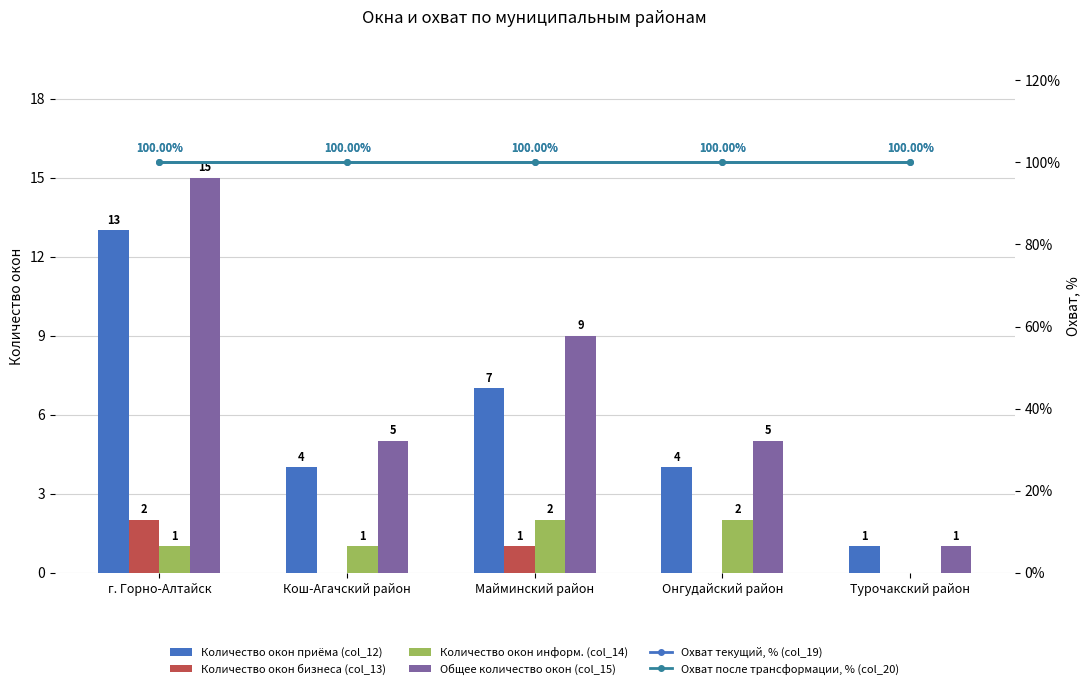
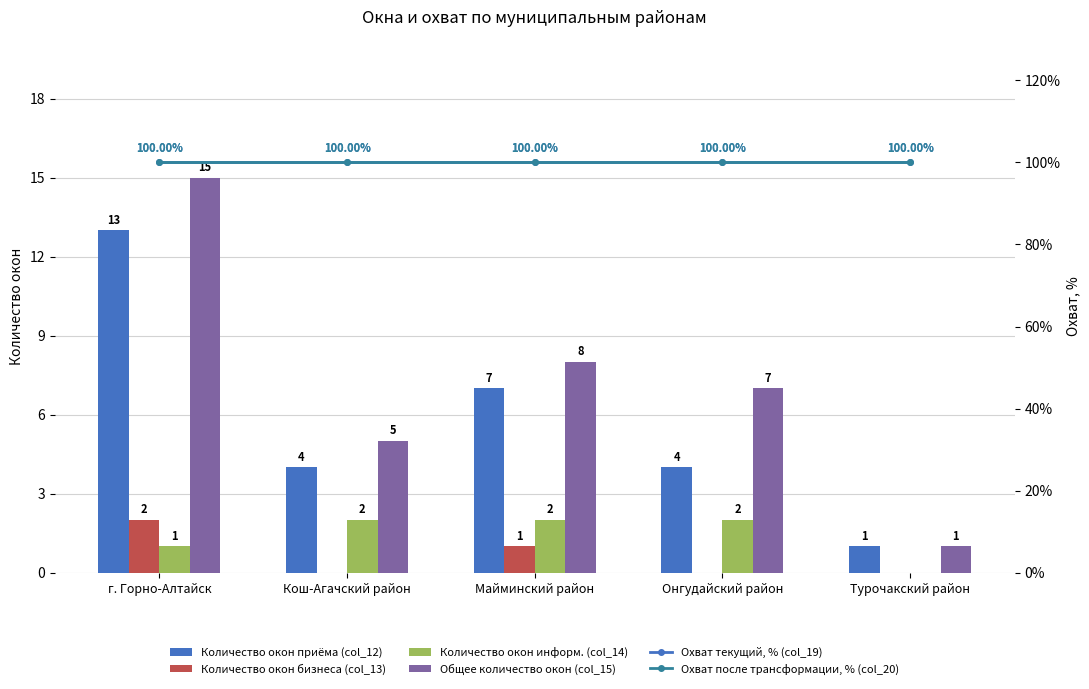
Количество окон информ. (col_14), Кош-Агачский район: 1 -> 2
Общее количество окон (col_15), Майминский район: 9 -> 8
Общее количество окон (col_15), Онгудайский район: 5 -> 7
